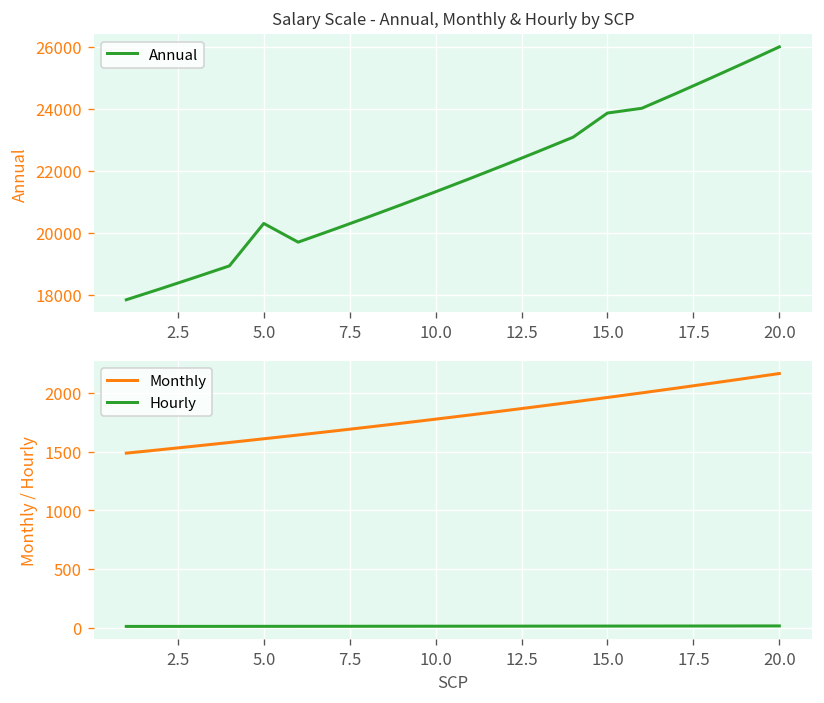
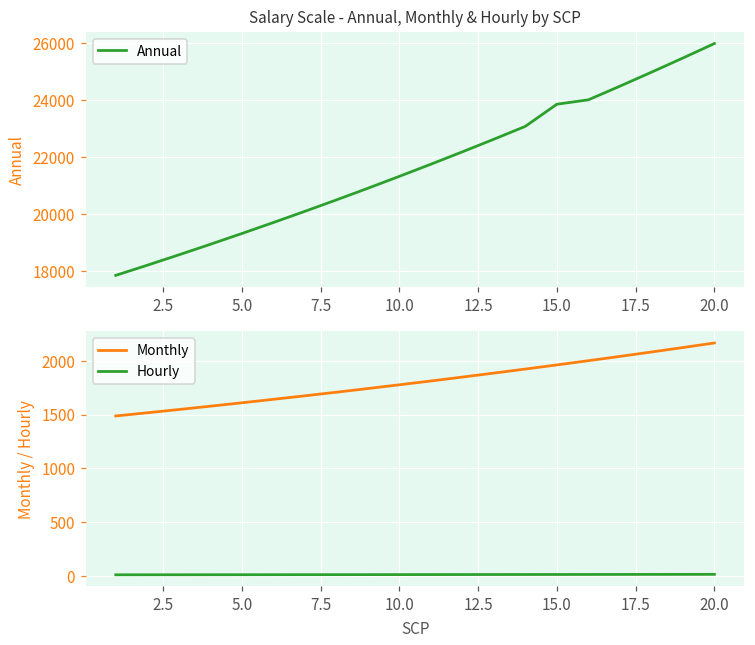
Salary Scale - Annual, Monthly & Hourly by SCP, 5.0: 20300 -> 19300
